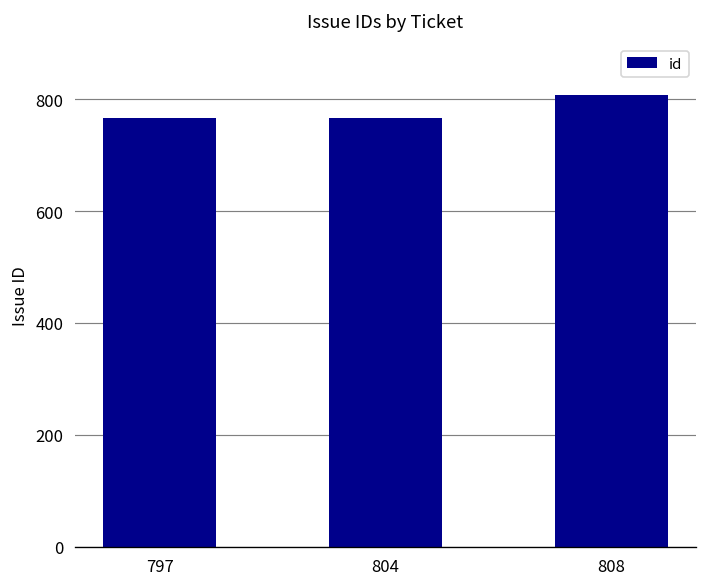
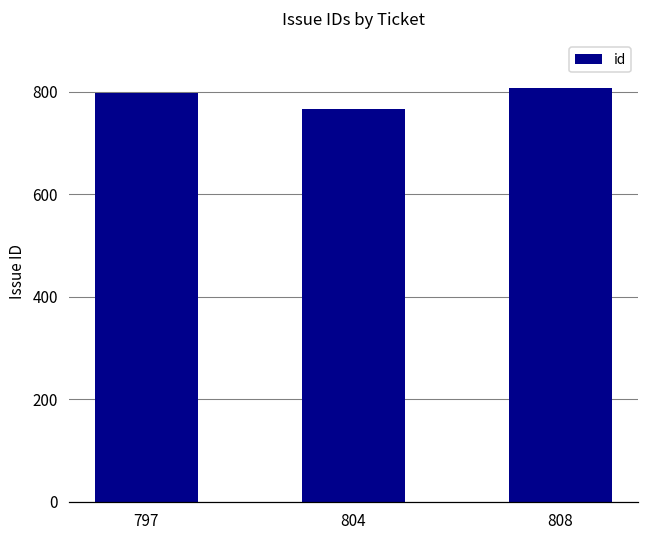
797: 770 -> 800
